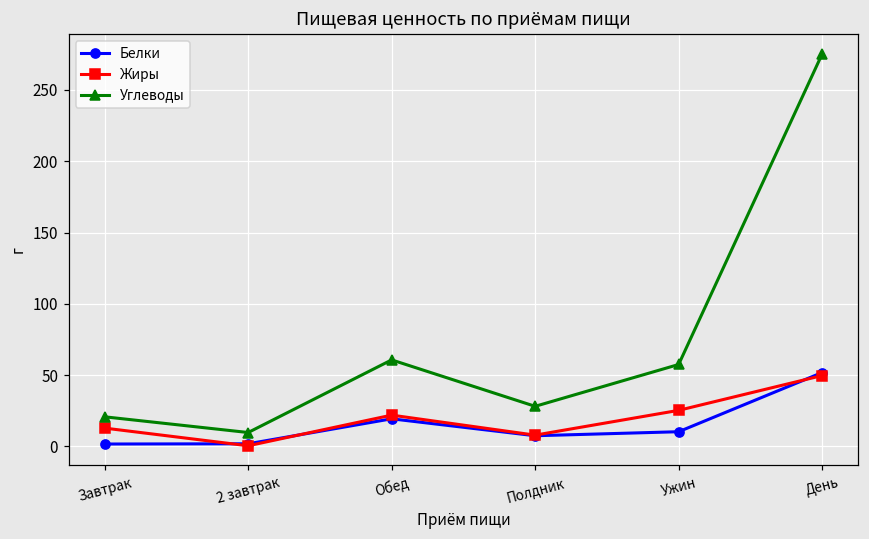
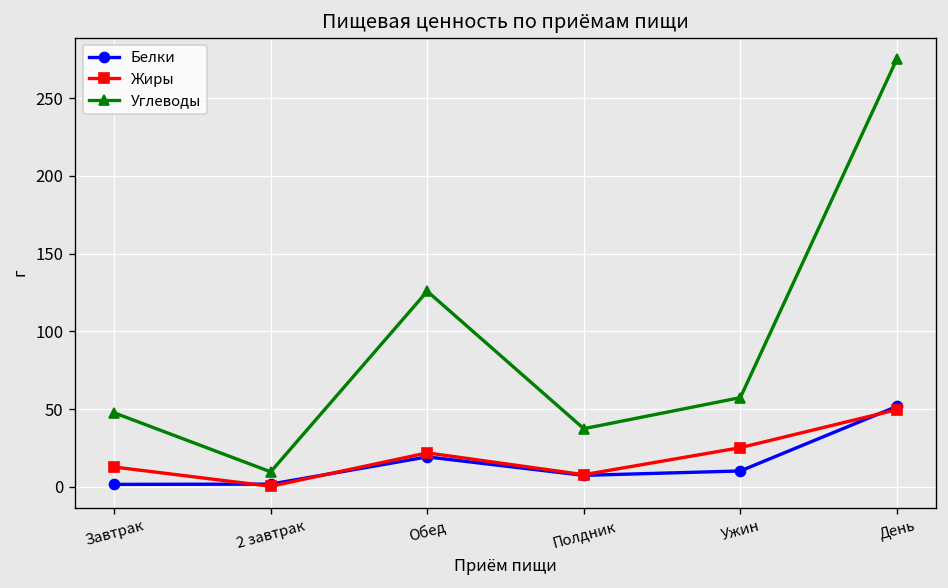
Углеводы, Завтрак: 21 -> 48
Углеводы, Обед: 61 -> 126
Углеводы, Полдник: 28 -> 37
